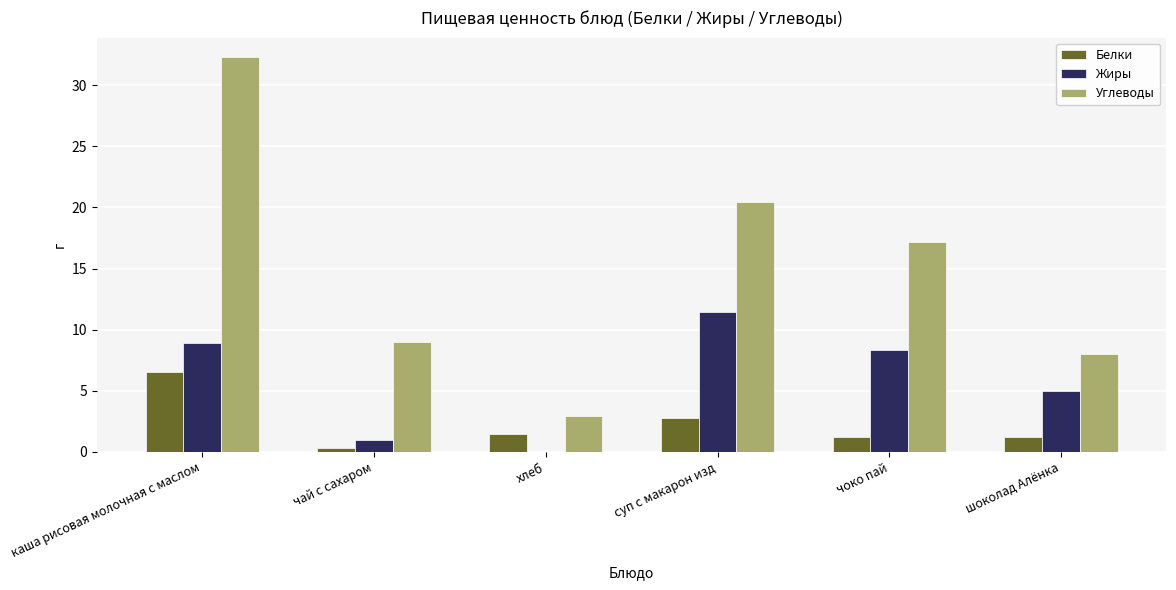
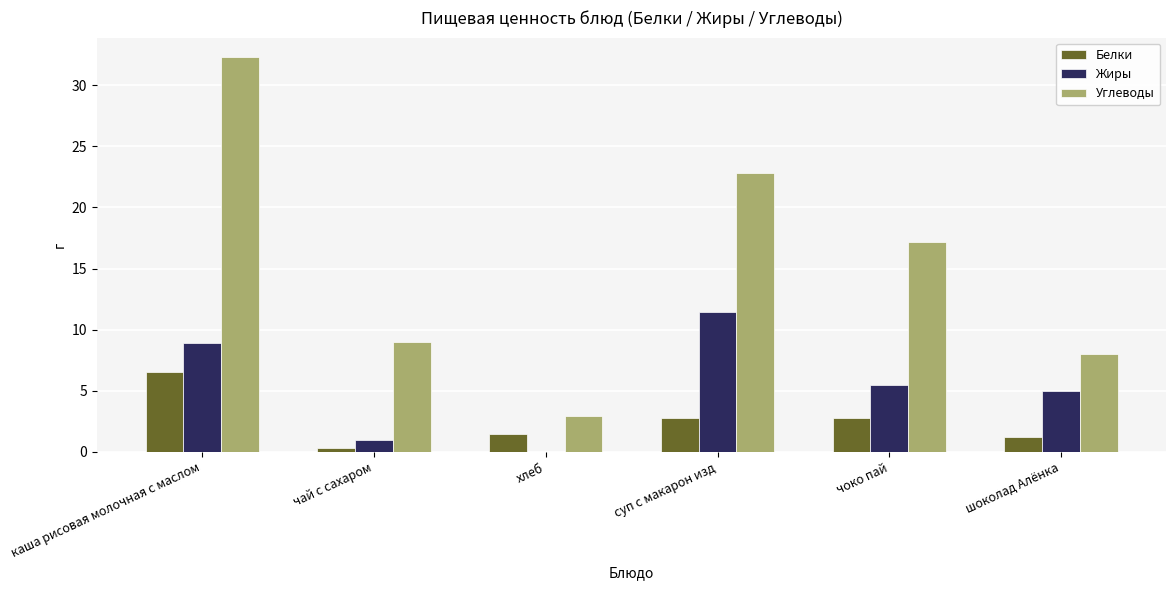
Углеводы, суп с макарон изд: 20.5 -> 22.8
Белки, чоко пай: 1.2 -> 2.8
Жиры, чоко пай: 8.3 -> 5.5
